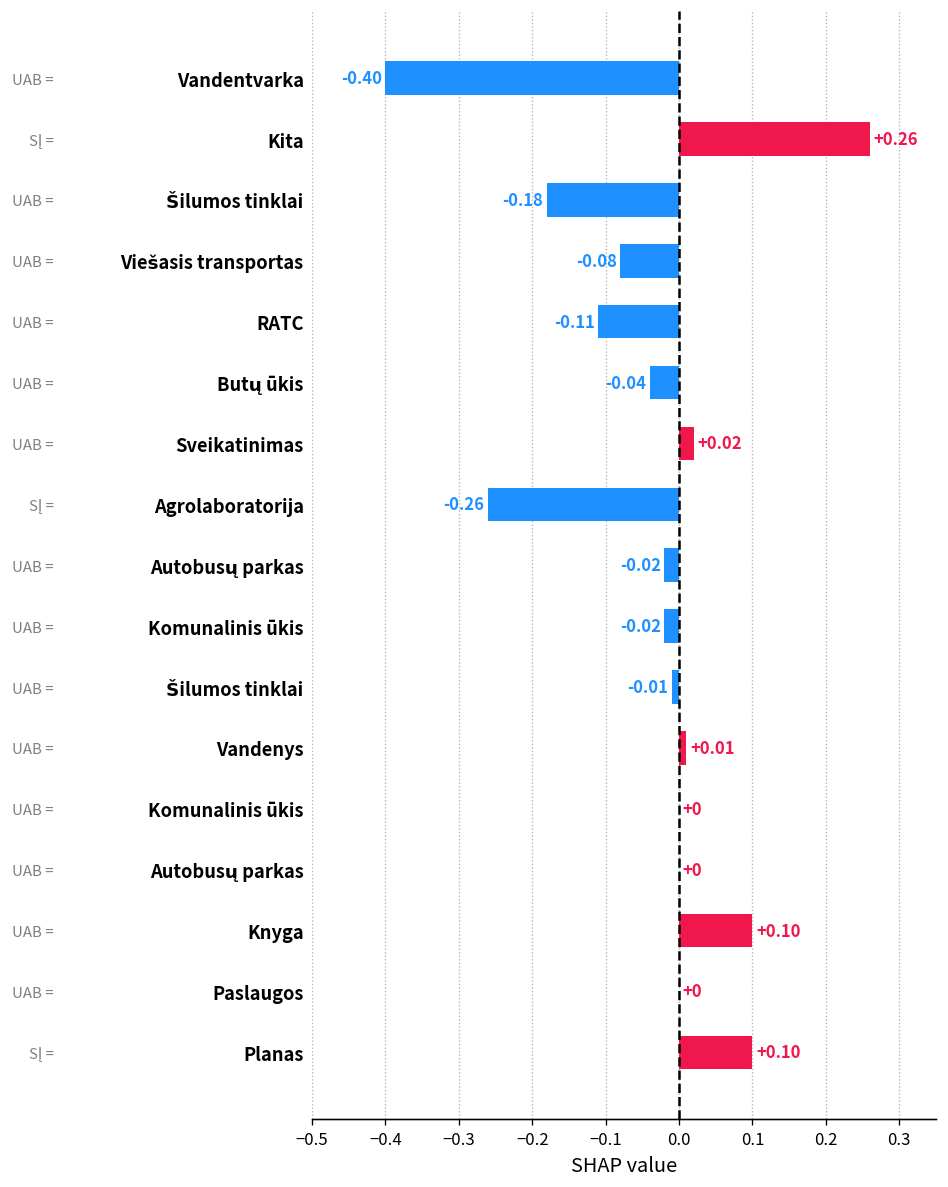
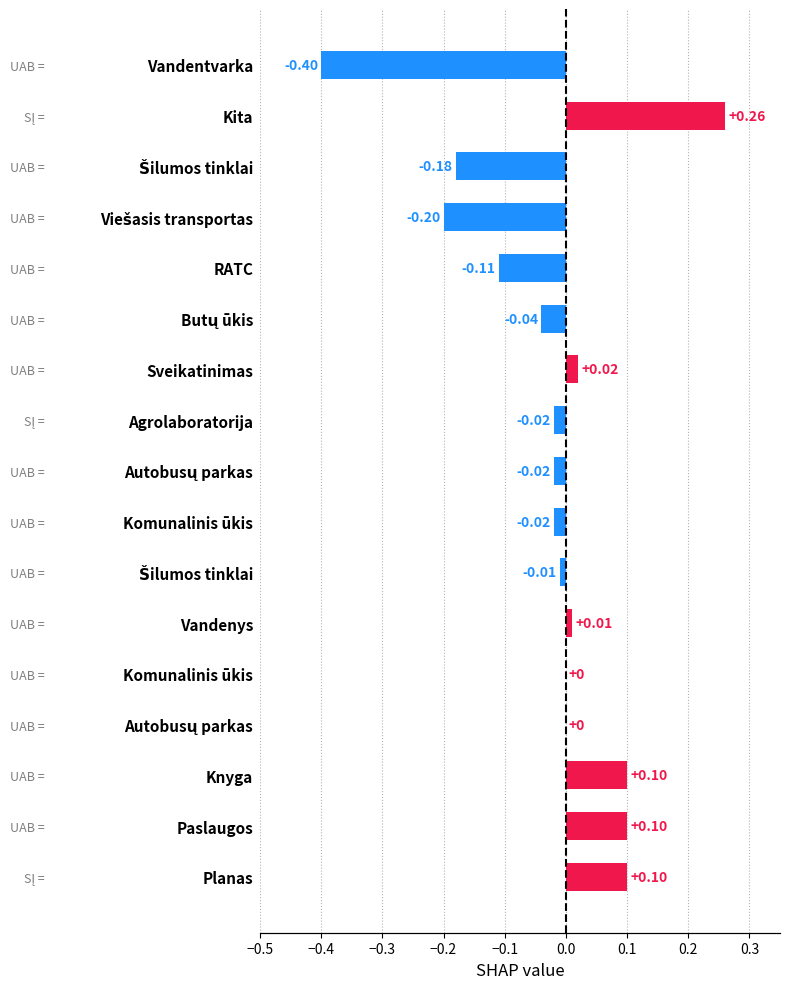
Viešasis transportas: -0.08 -> -0.20
Agrolaboratorija: -0.26 -> -0.02
Paslaugos: +0 -> +0.10
